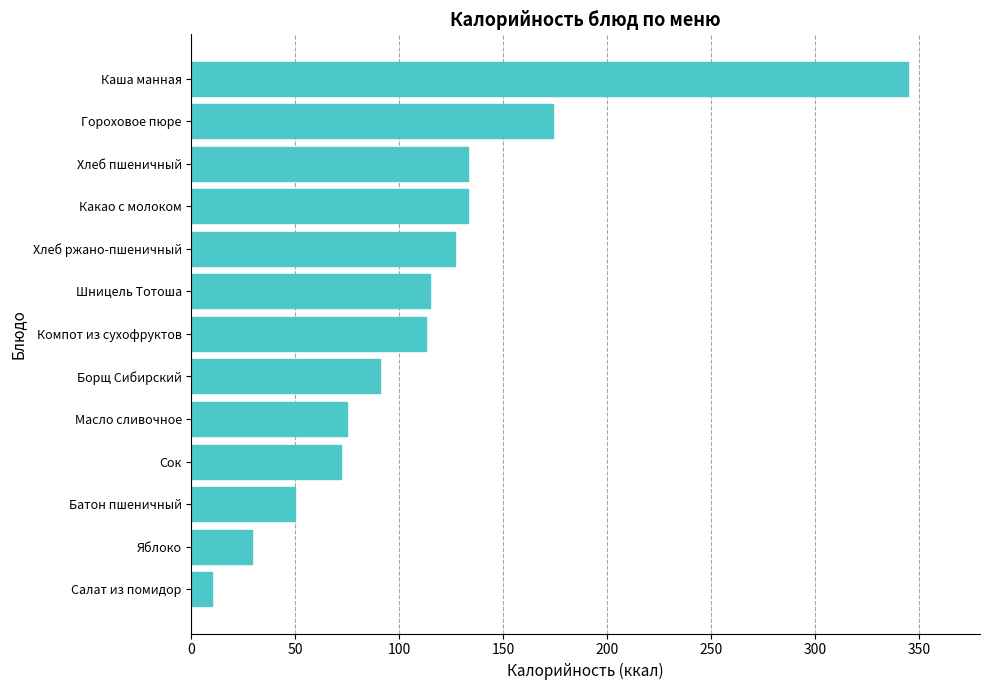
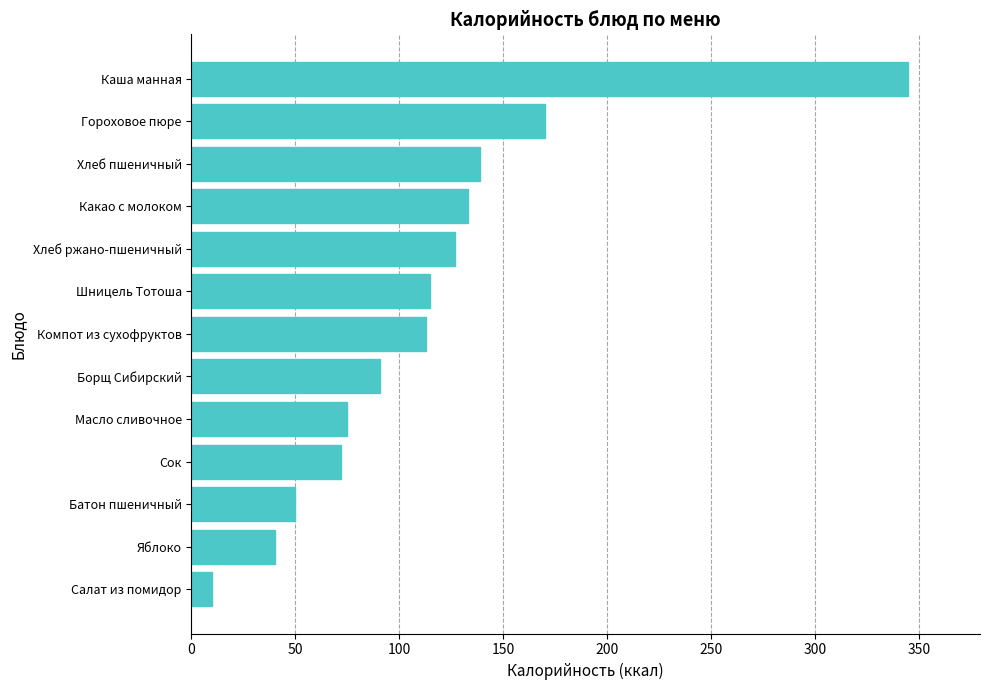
Гороховое пюре: 174 -> 170
Хлеб пшеничный: 133 -> 139
Яблоко: 29 -> 40
